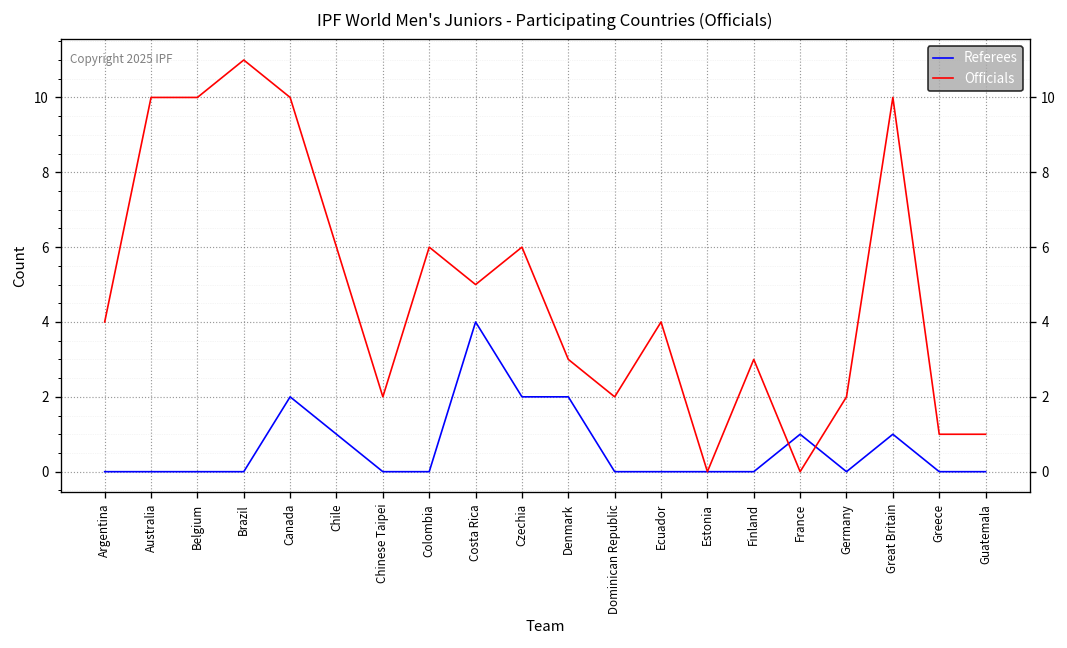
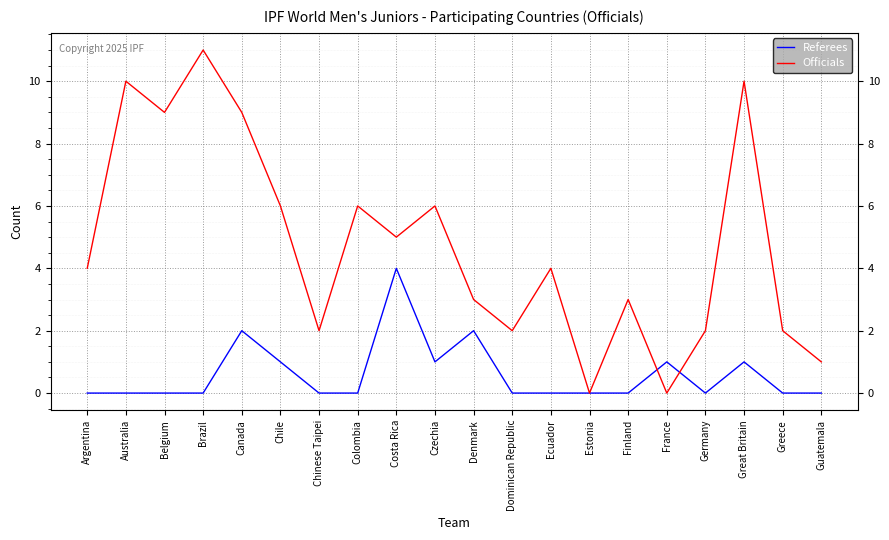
Officials, Belgium: 10 -> 9
Officials, Canada: 10 -> 9
Referees, Czechia: 2 -> 1
Officials, Greece: 1 -> 2
